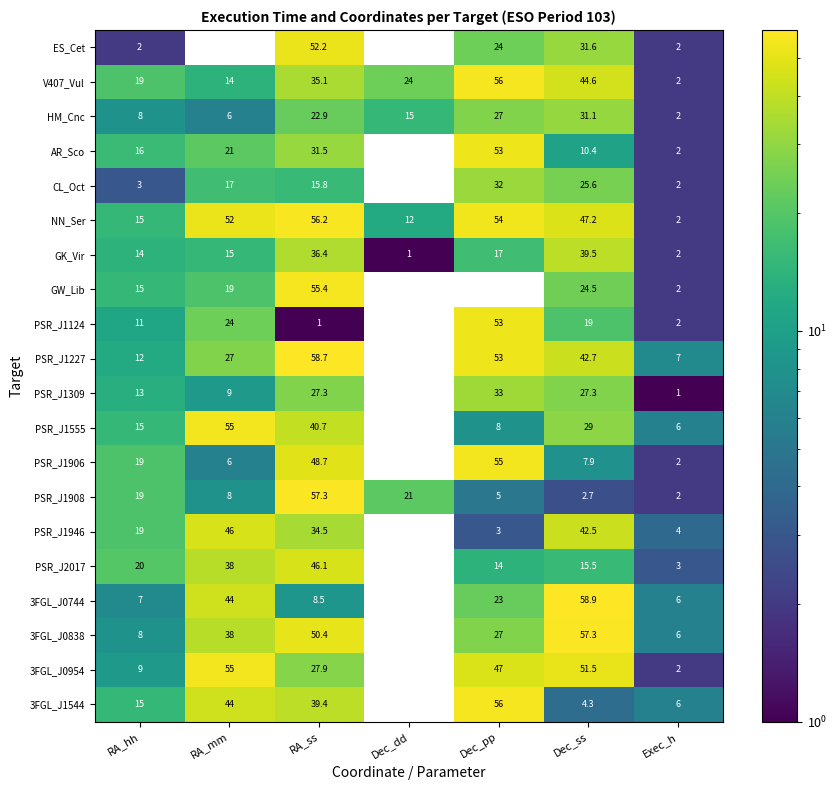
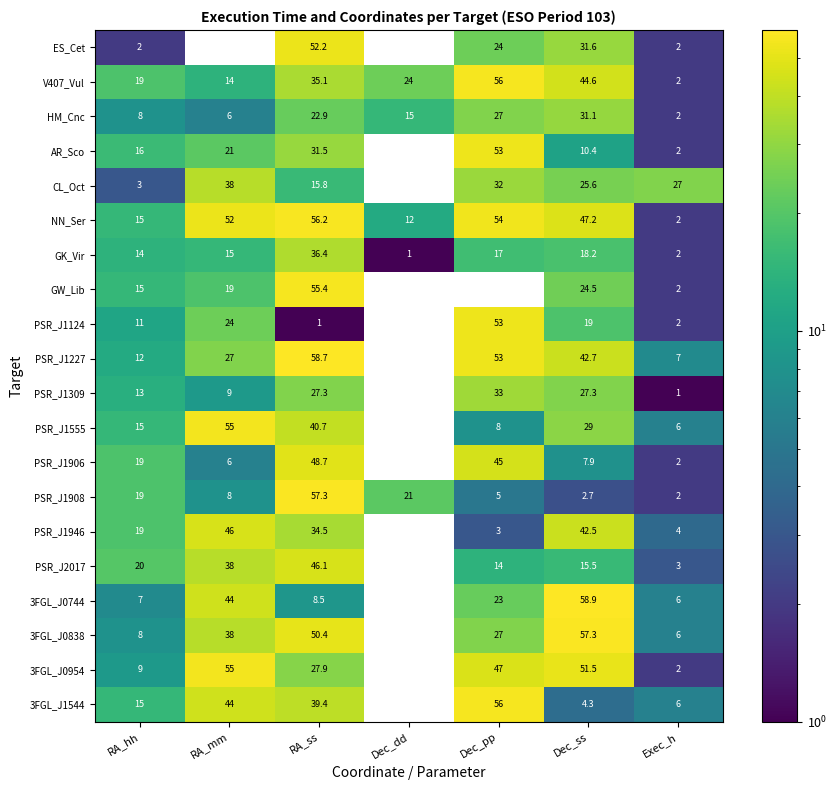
CL_Oct, RA_mm: 17 -> 38
CL_Oct, Exec_h: 2 -> 27
GK_Vir, Dec_ss: 39.5 -> 18.2
PSR_J1906, Dec_pp: 55 -> 45
